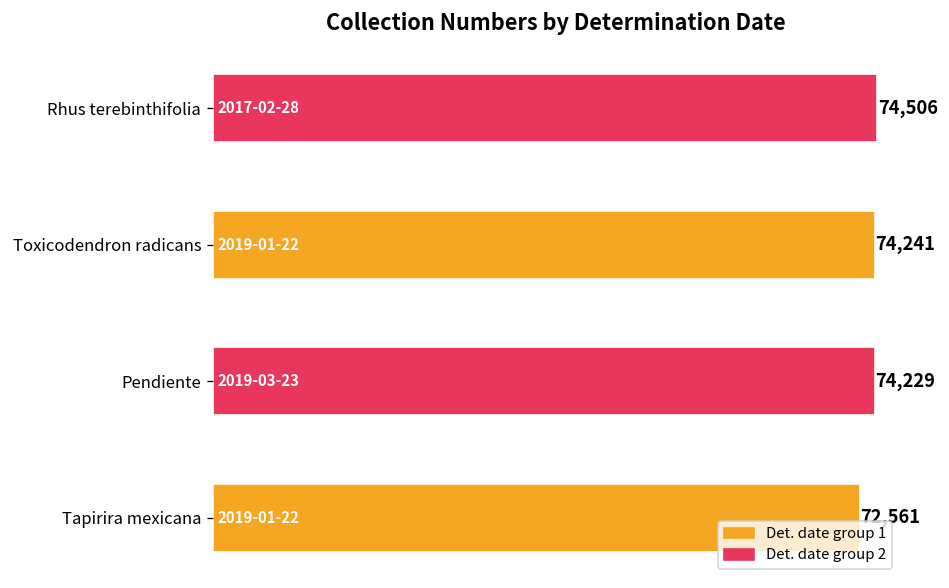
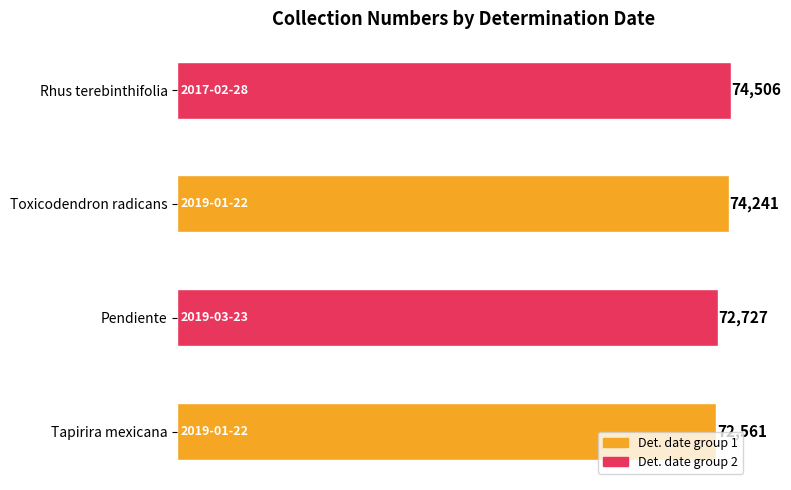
Pendiente: 74,229 -> 72,727
